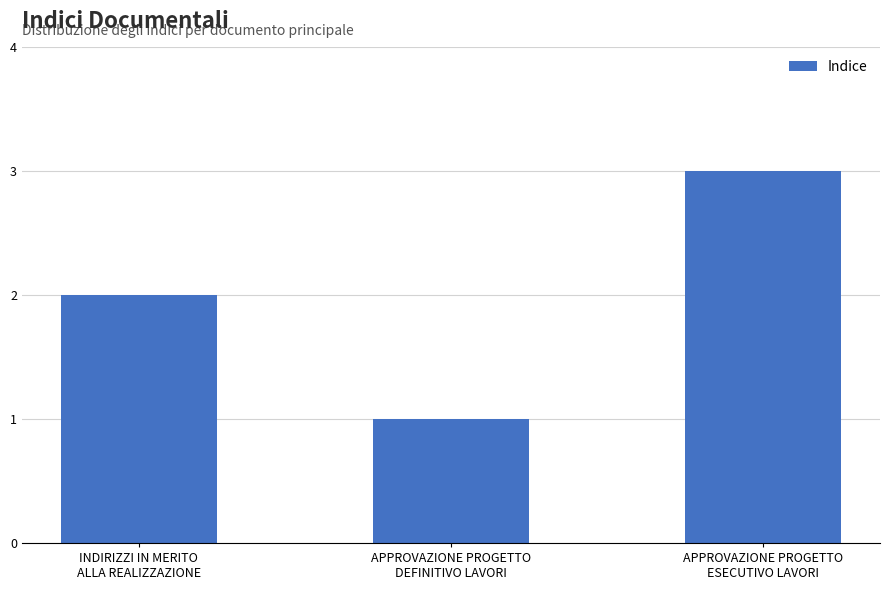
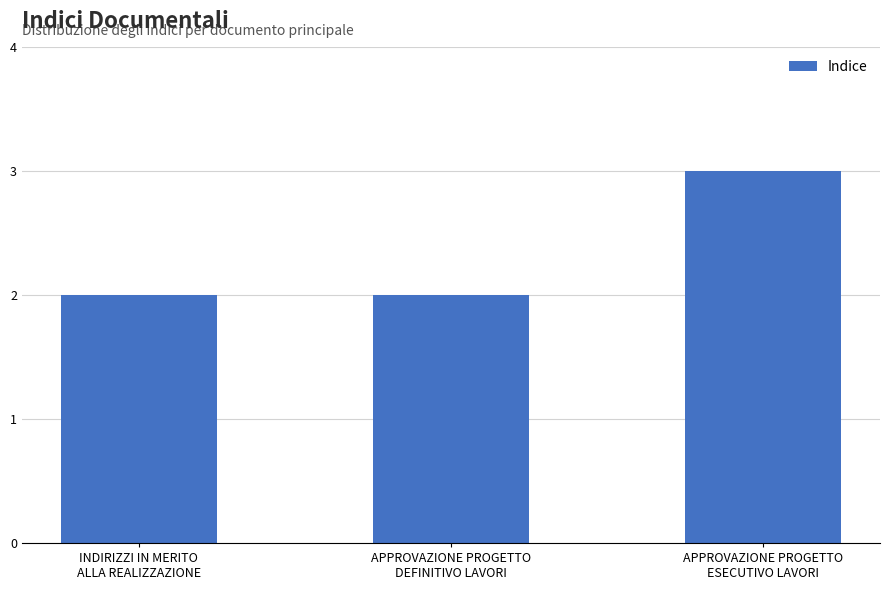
APPROVAZIONE PROGETTO DEFINITIVO LAVORI: 1 -> 2
